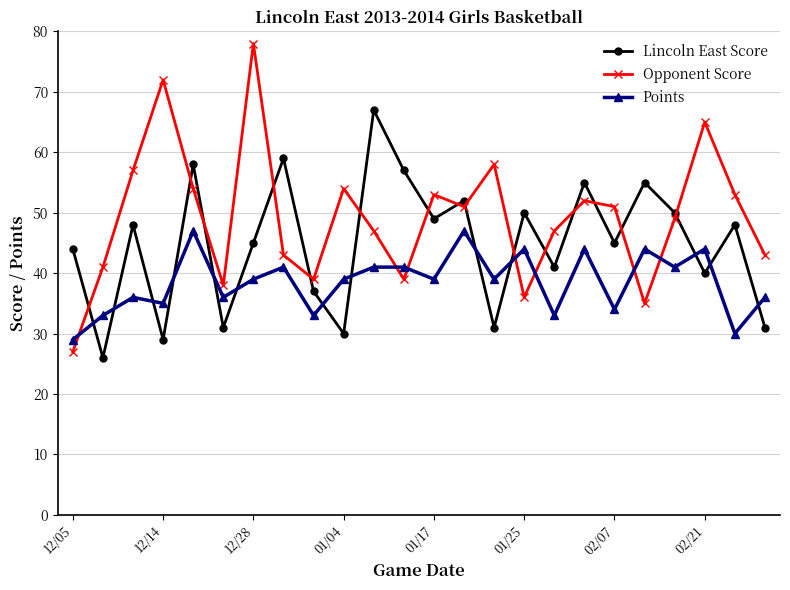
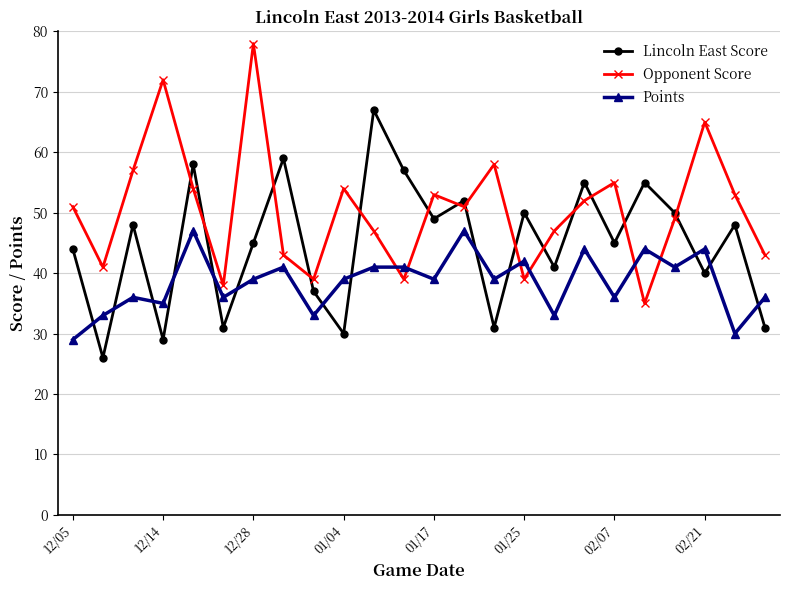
Opponent Score, 12/05: 27 -> 51
Opponent Score, 01/25: 36 -> 39
Points, 01/25: 44 -> 42
Opponent Score, 02/07: 51 -> 55
Points, 02/07: 34 -> 36
